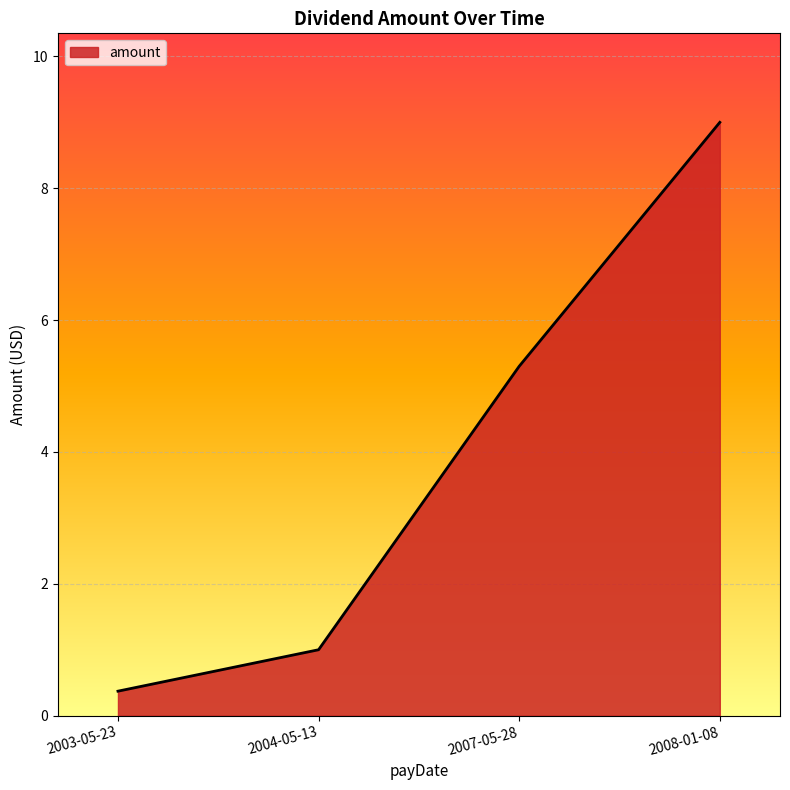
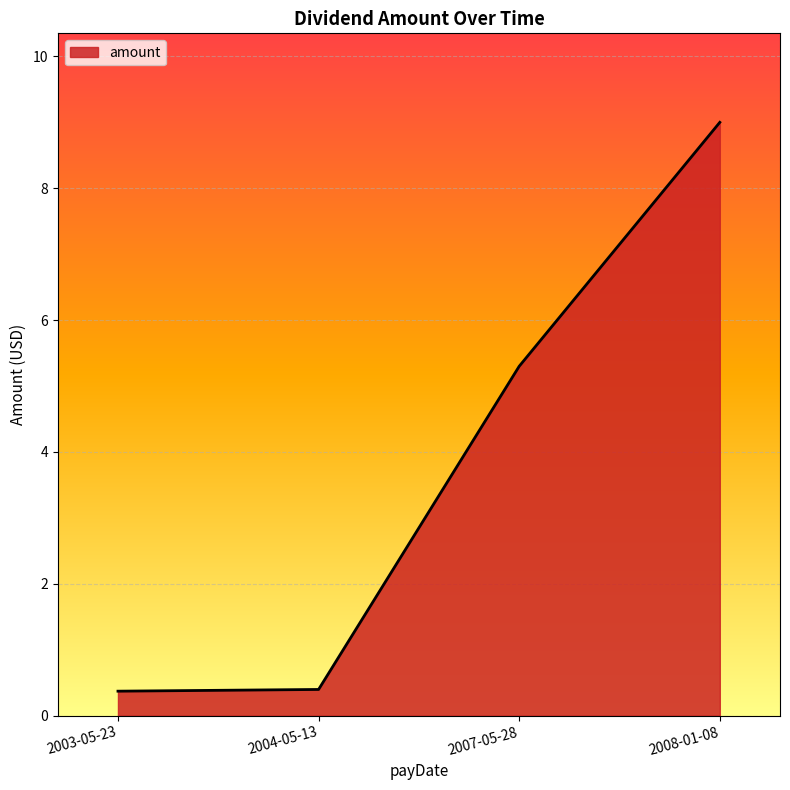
2004-05-13: 1.0 -> 0.4
